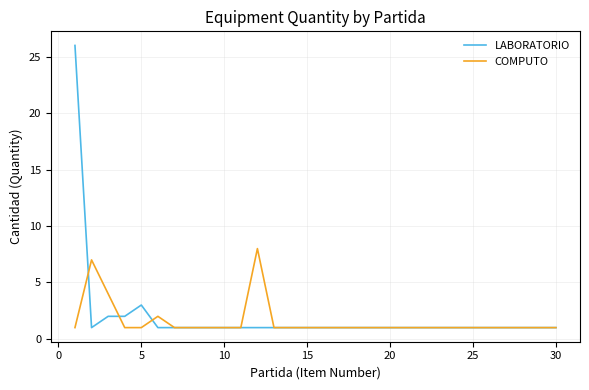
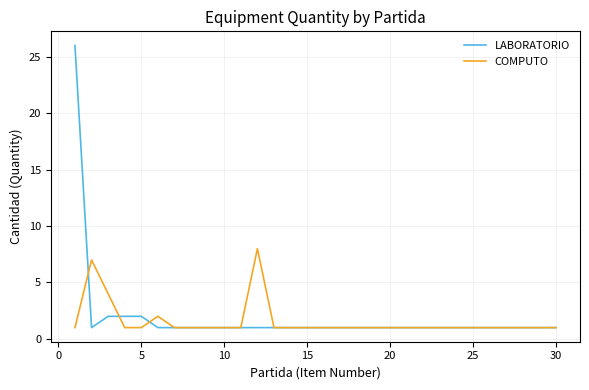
LABORATORIO, 5: 3 -> 2
